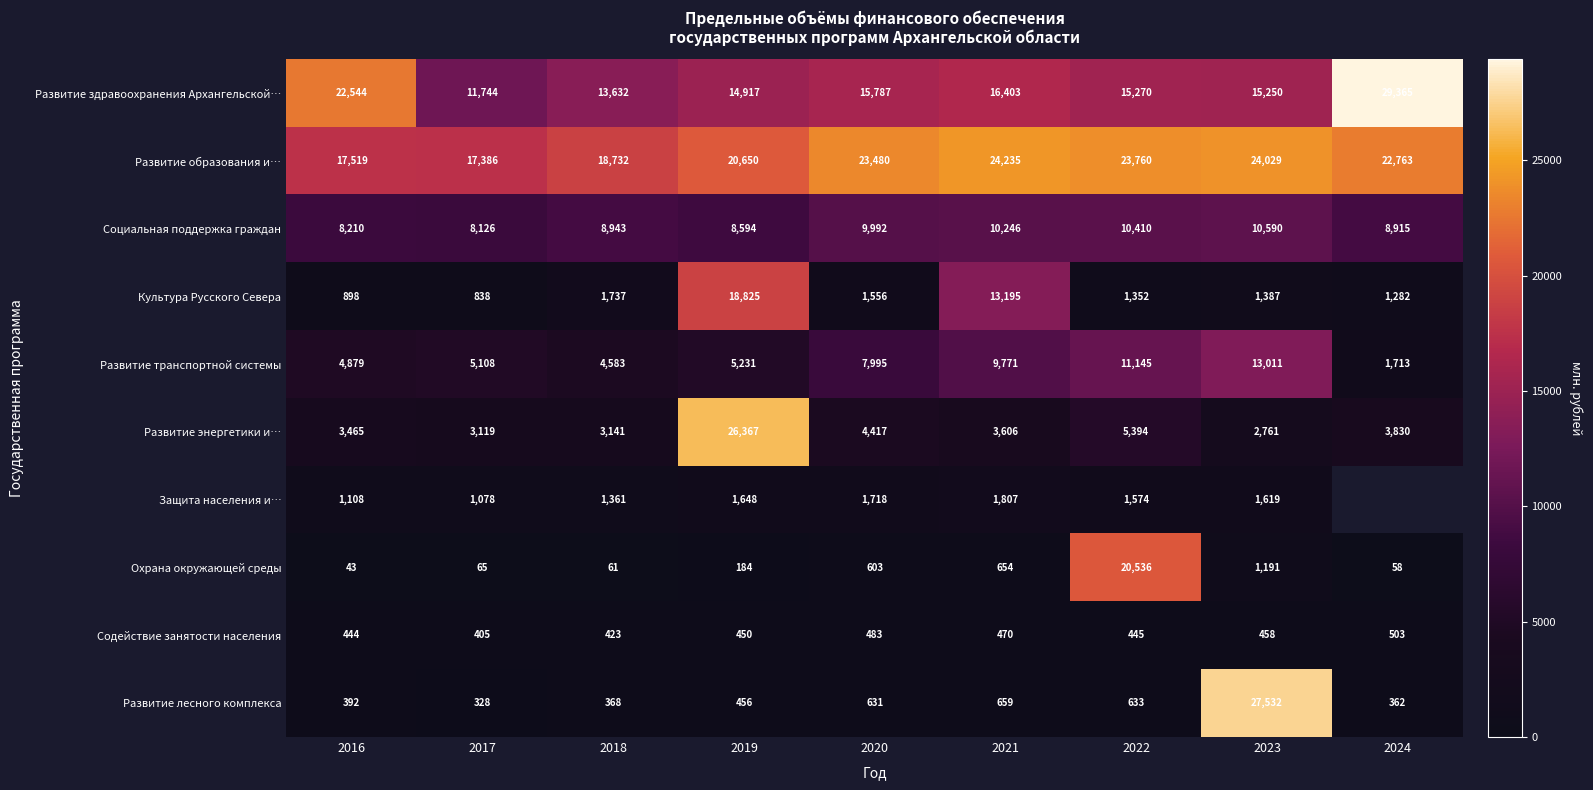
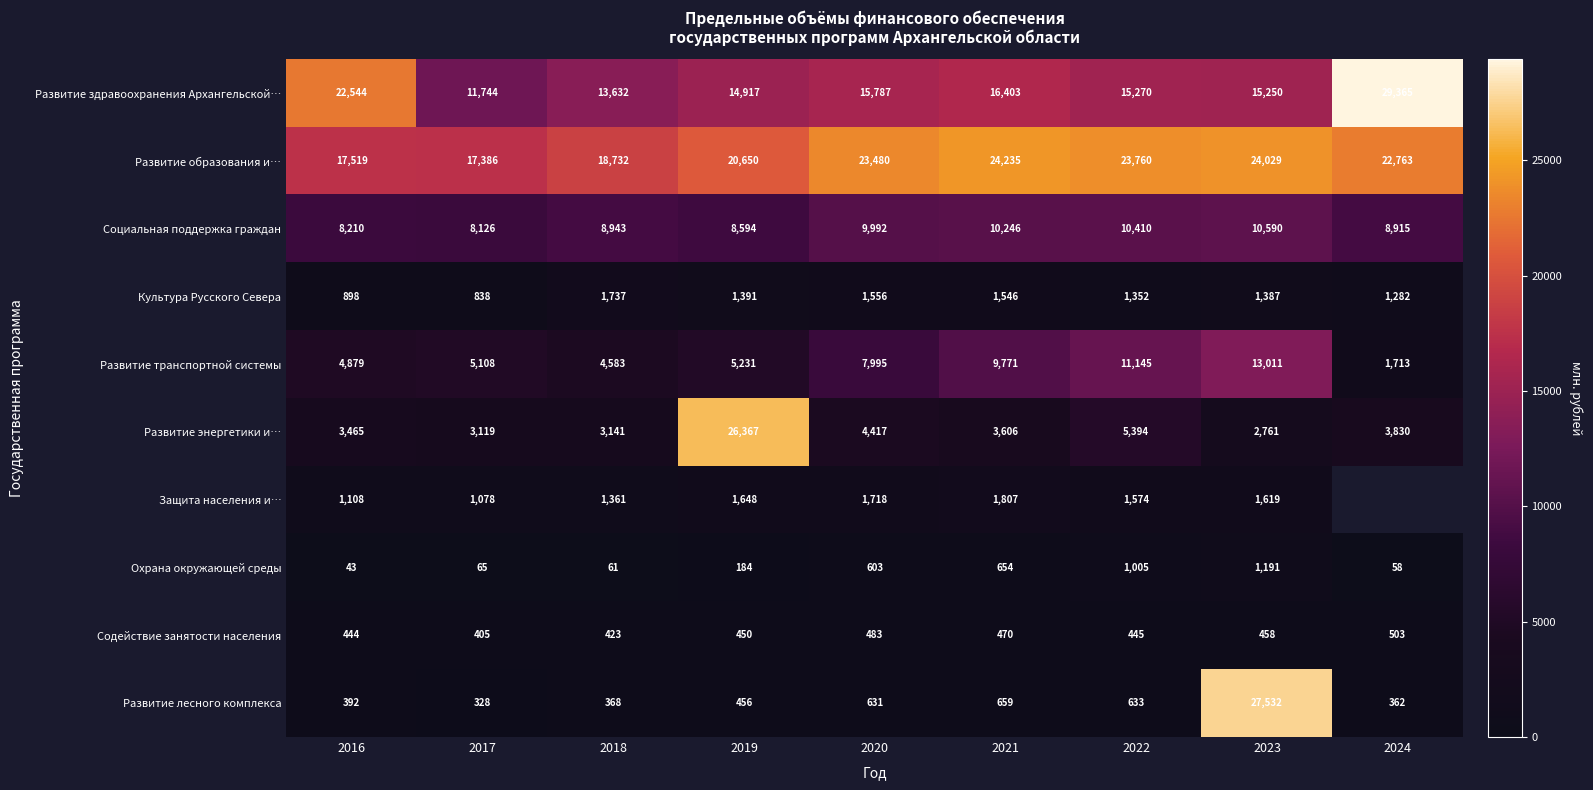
Культура Русского Севера, 2019: 18,825 -> 1,391
Культура Русского Севера, 2021: 13,195 -> 1,546
Охрана окружающей среды, 2022: 20,536 -> 1,005
